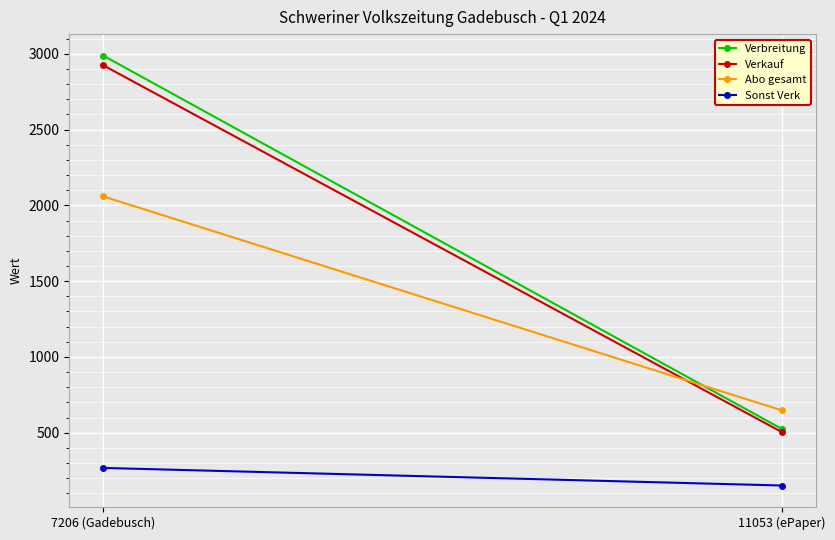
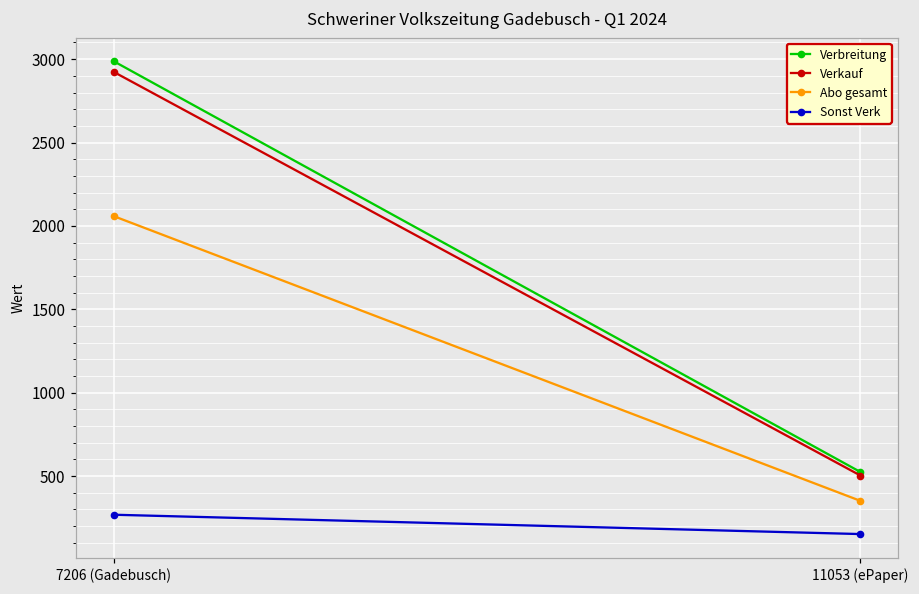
Abo gesamt, 11053 (ePaper): 650 -> 350
